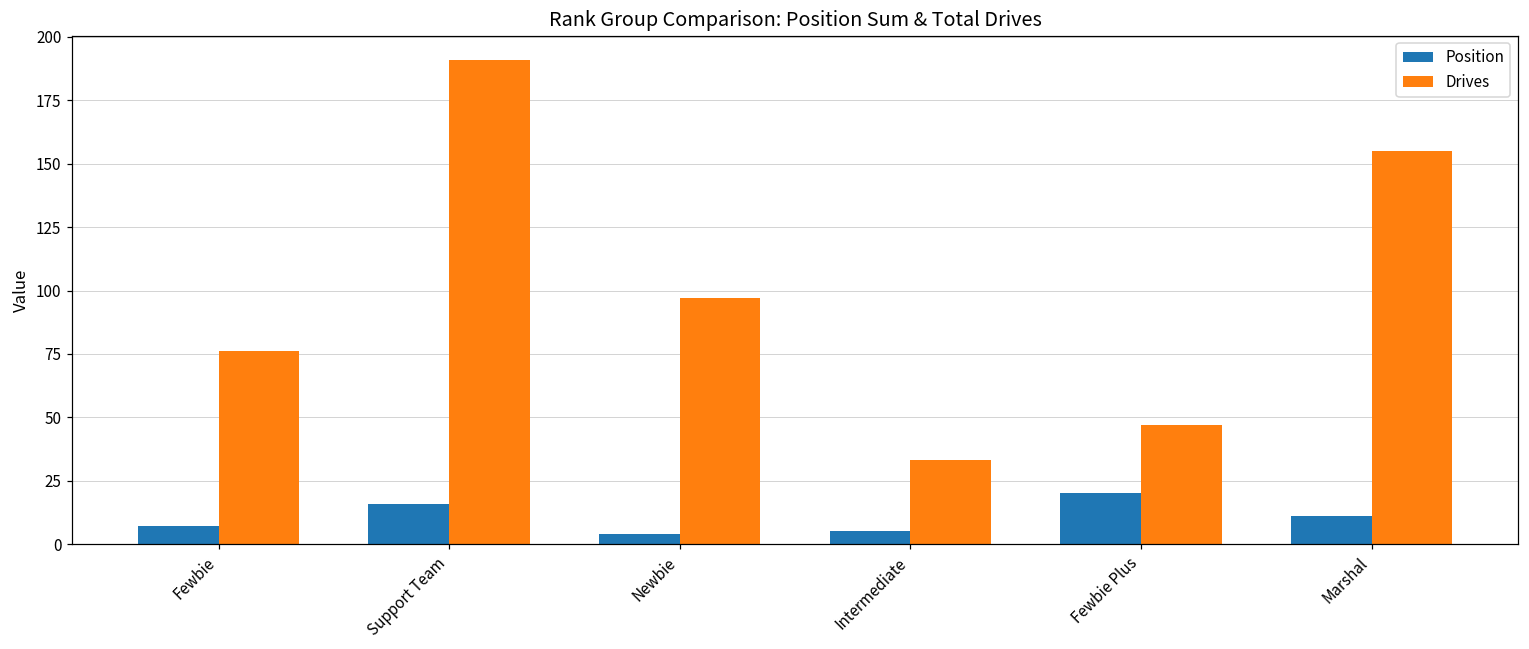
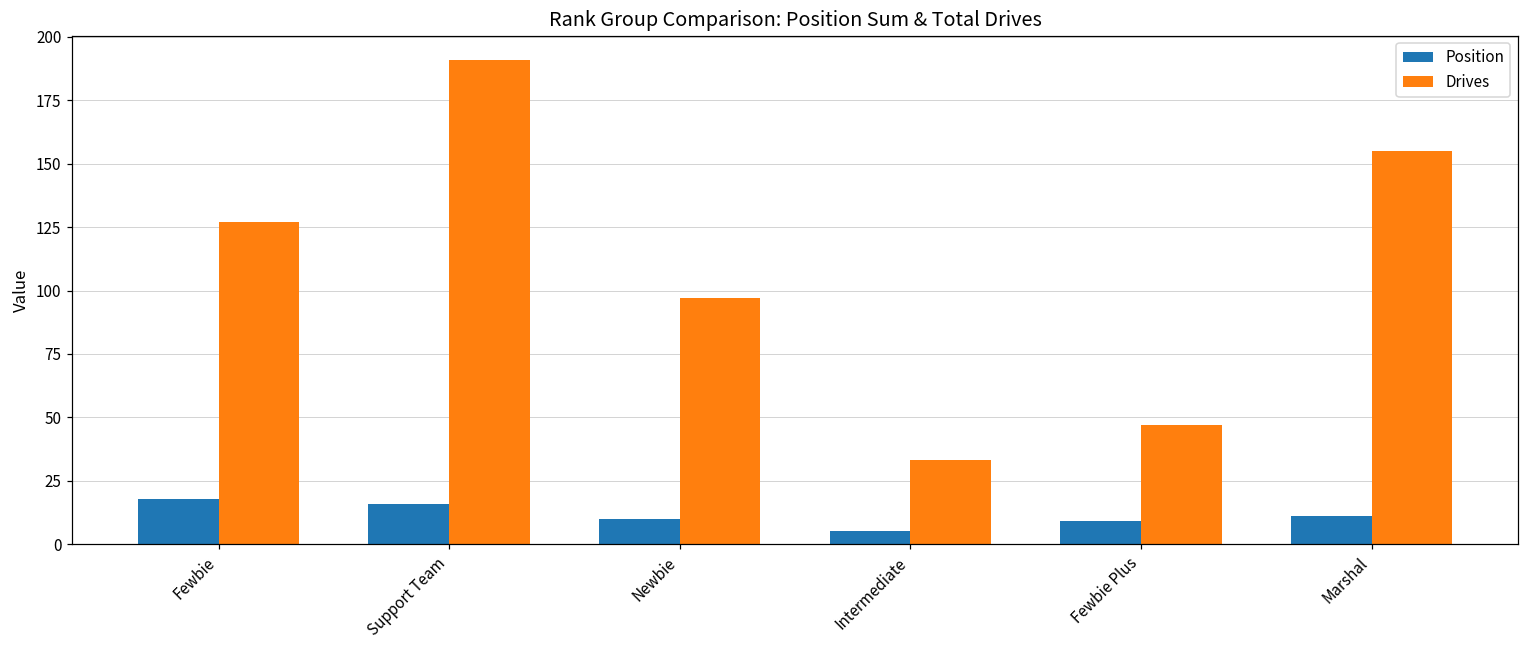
Position, Fewbie: 7 -> 18
Drives, Fewbie: 76 -> 127
Position, Newbie: 4 -> 10
Position, Fewbie Plus: 20 -> 9
